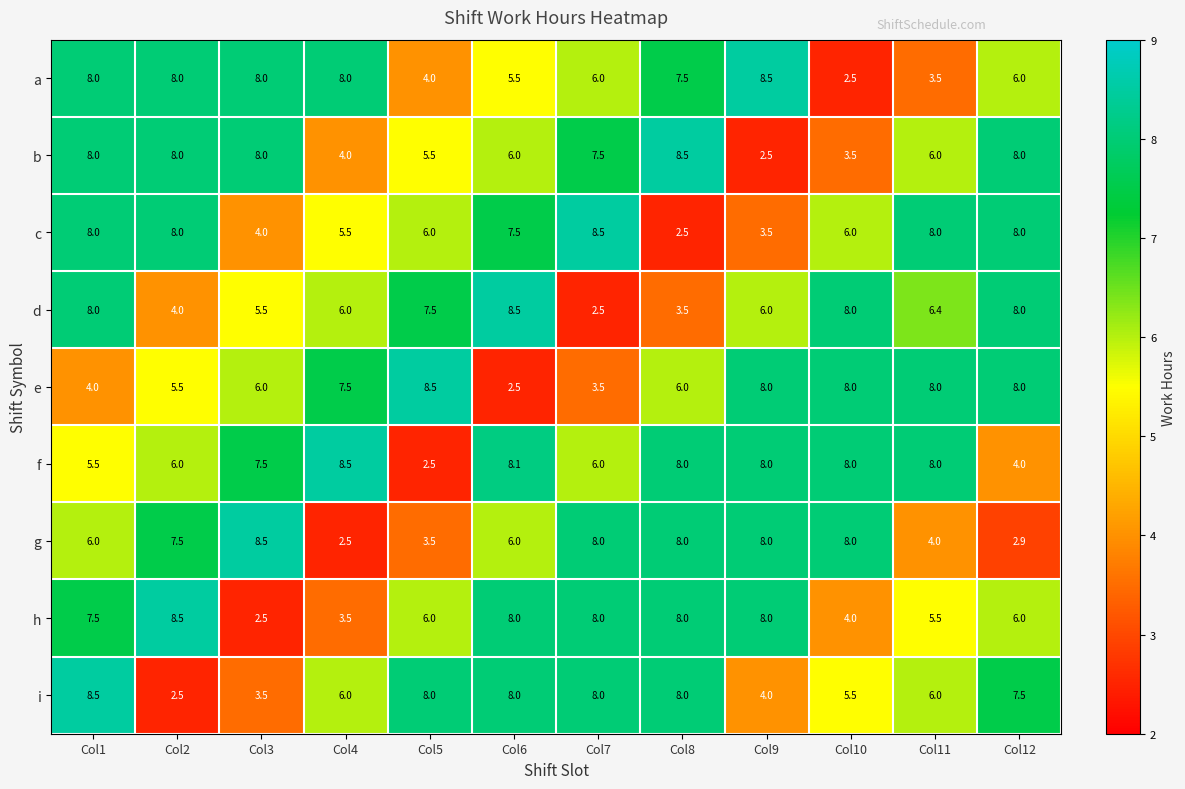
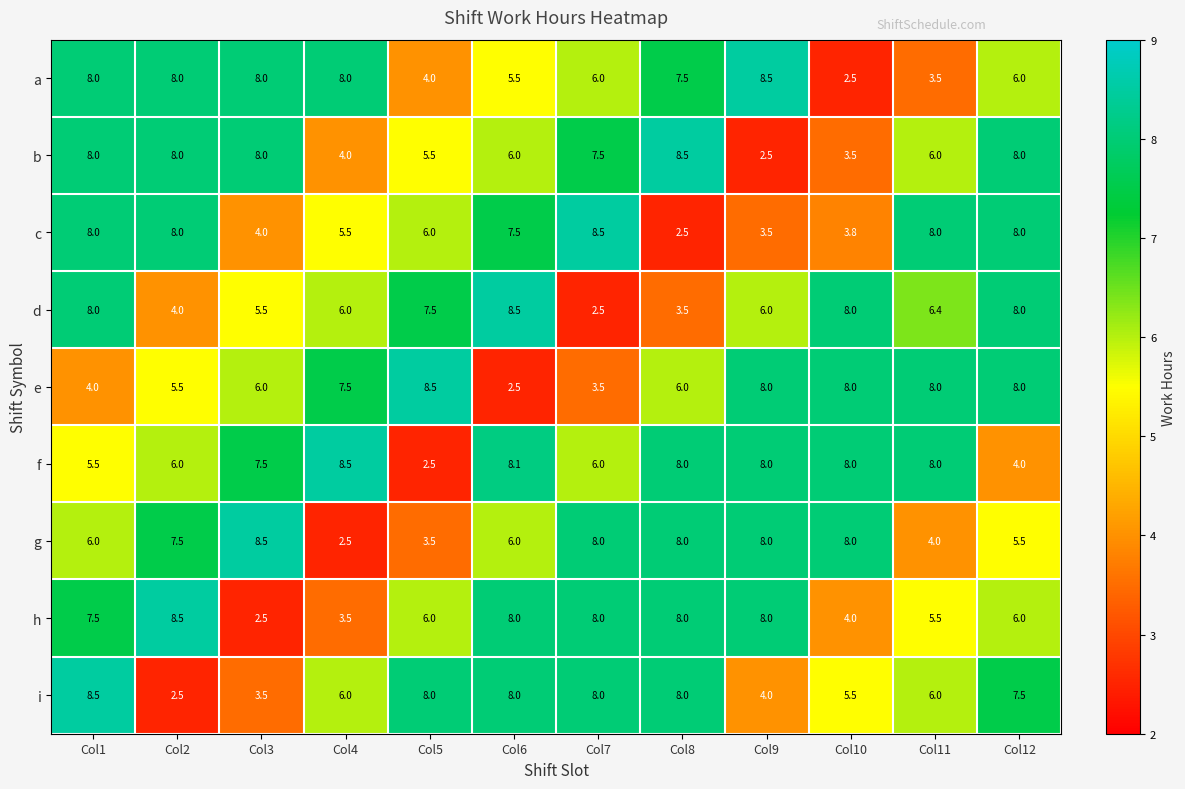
c, Col10: 6.0 -> 3.8
g, Col12: 2.9 -> 5.5
